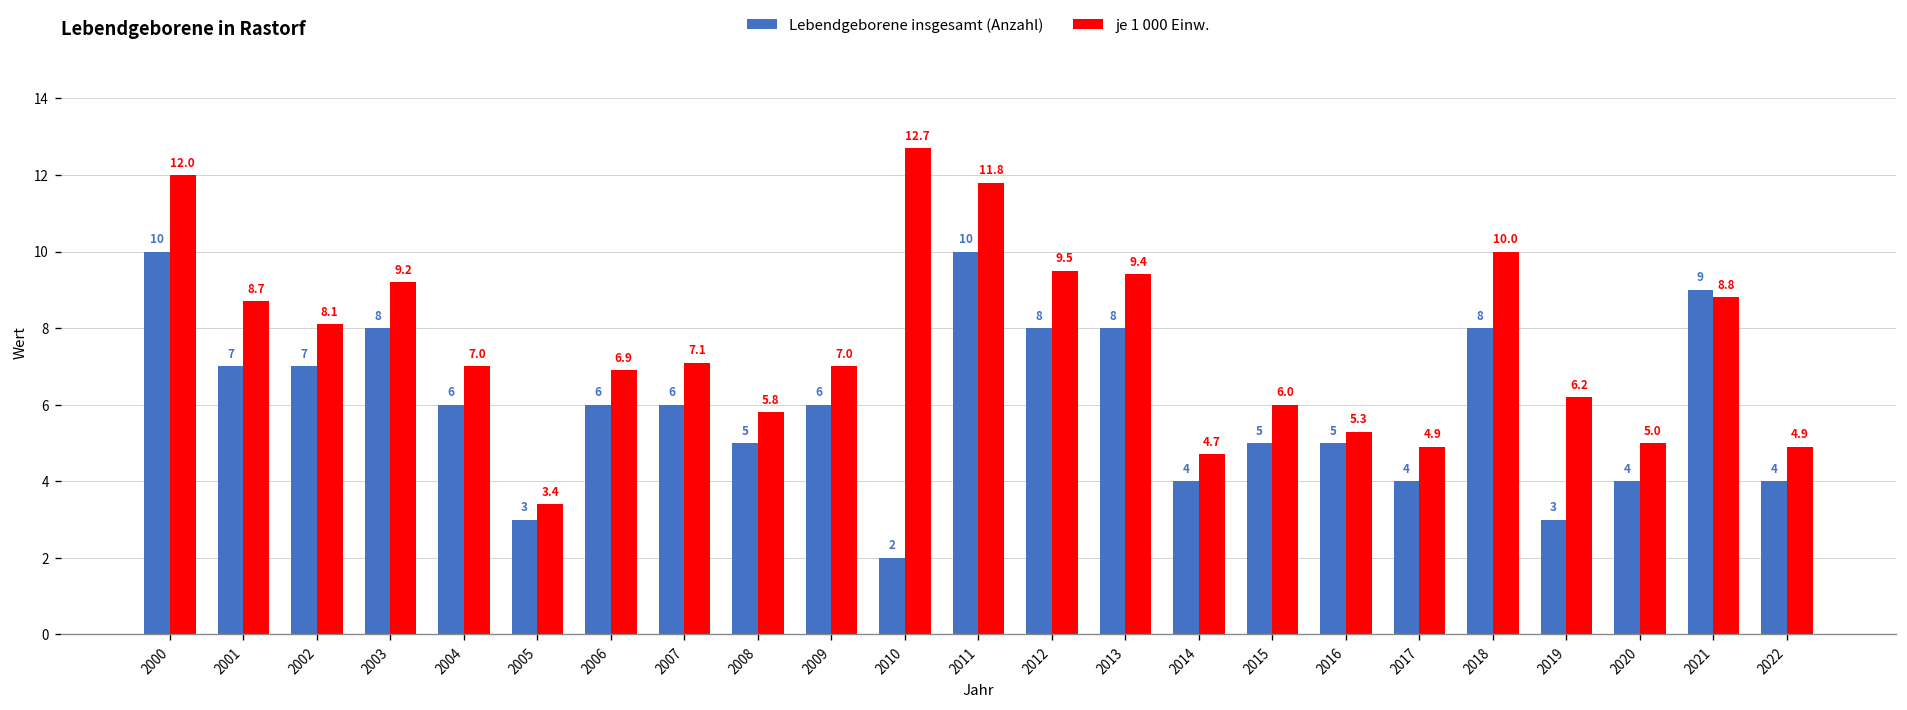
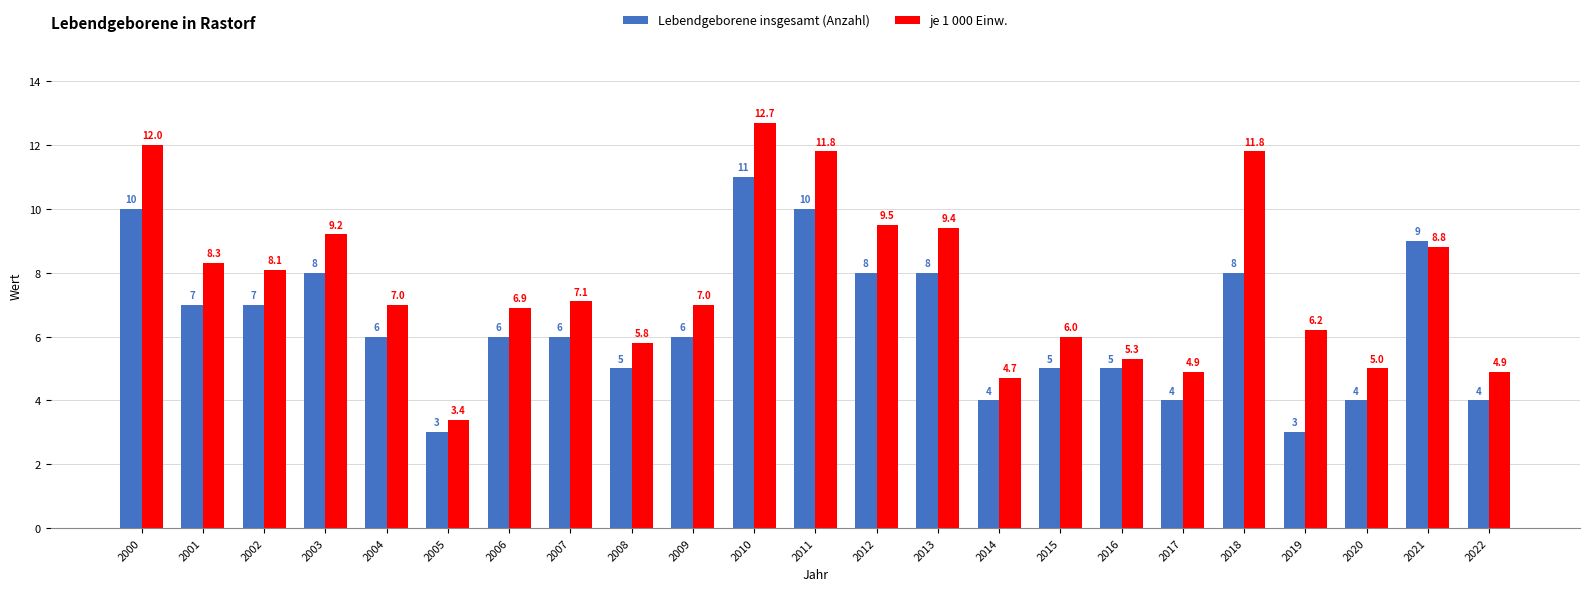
je 1 000 Einw., 2001: 8.7 -> 8.3
Lebendgeborene insgesamt (Anzahl), 2010: 2 -> 11
je 1 000 Einw., 2018: 10.0 -> 11.8
